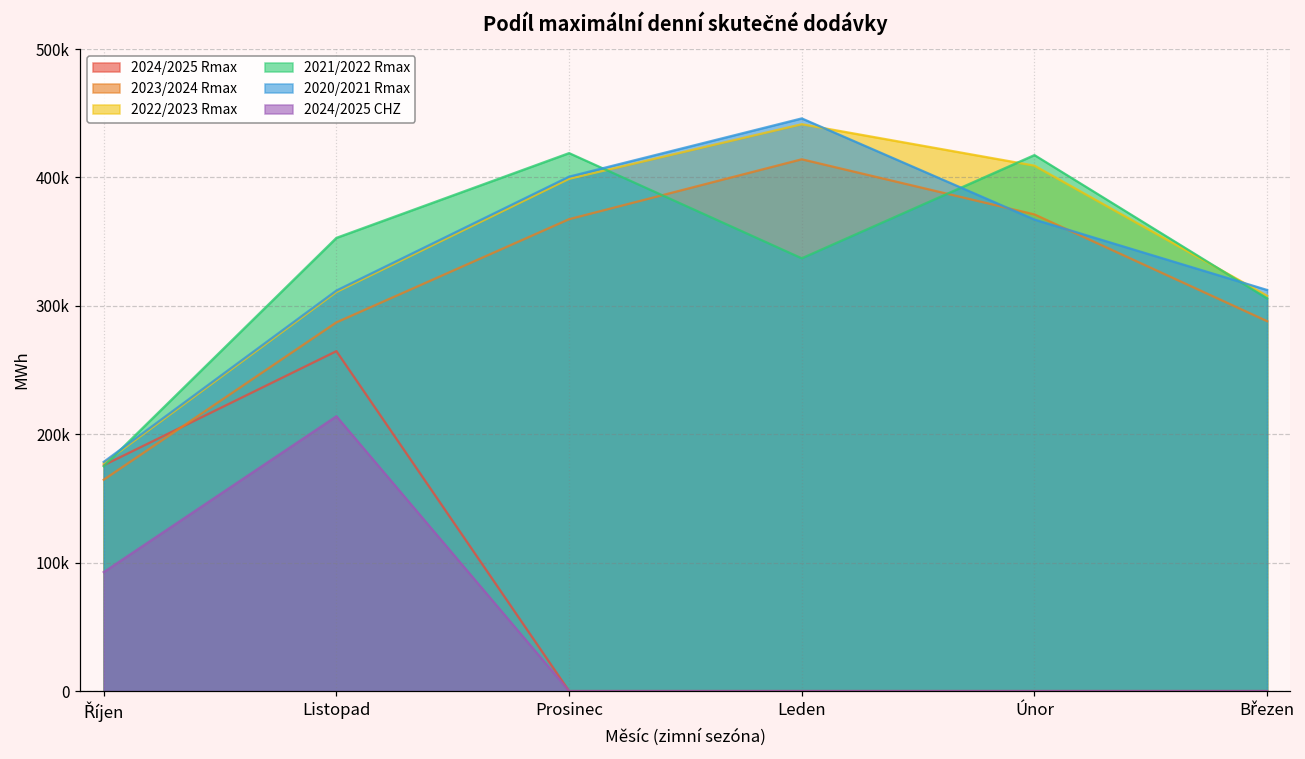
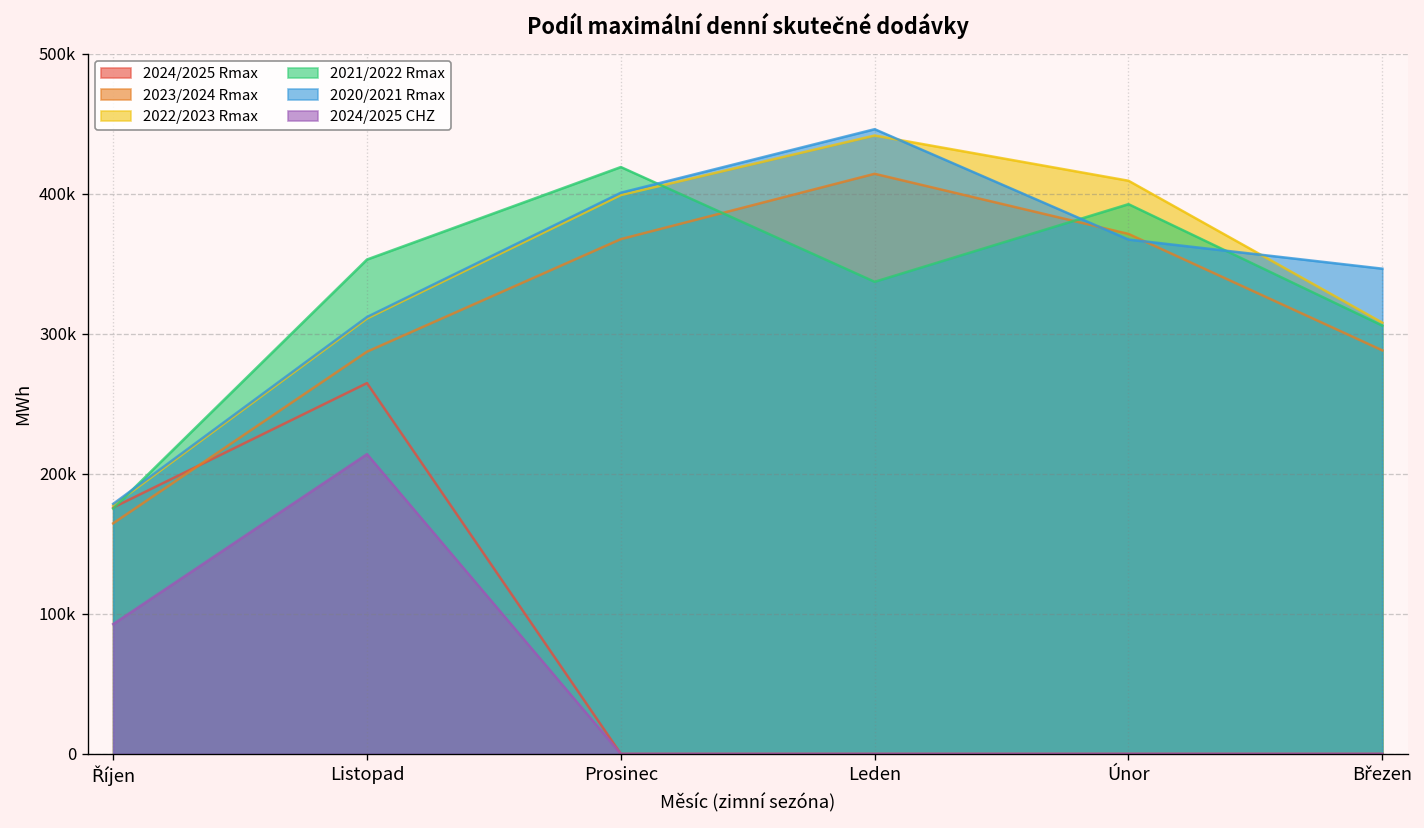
2021/2022 Rmax, Únor: 417000 -> 392000
2020/2021 Rmax, Březen: 312000 -> 346000
